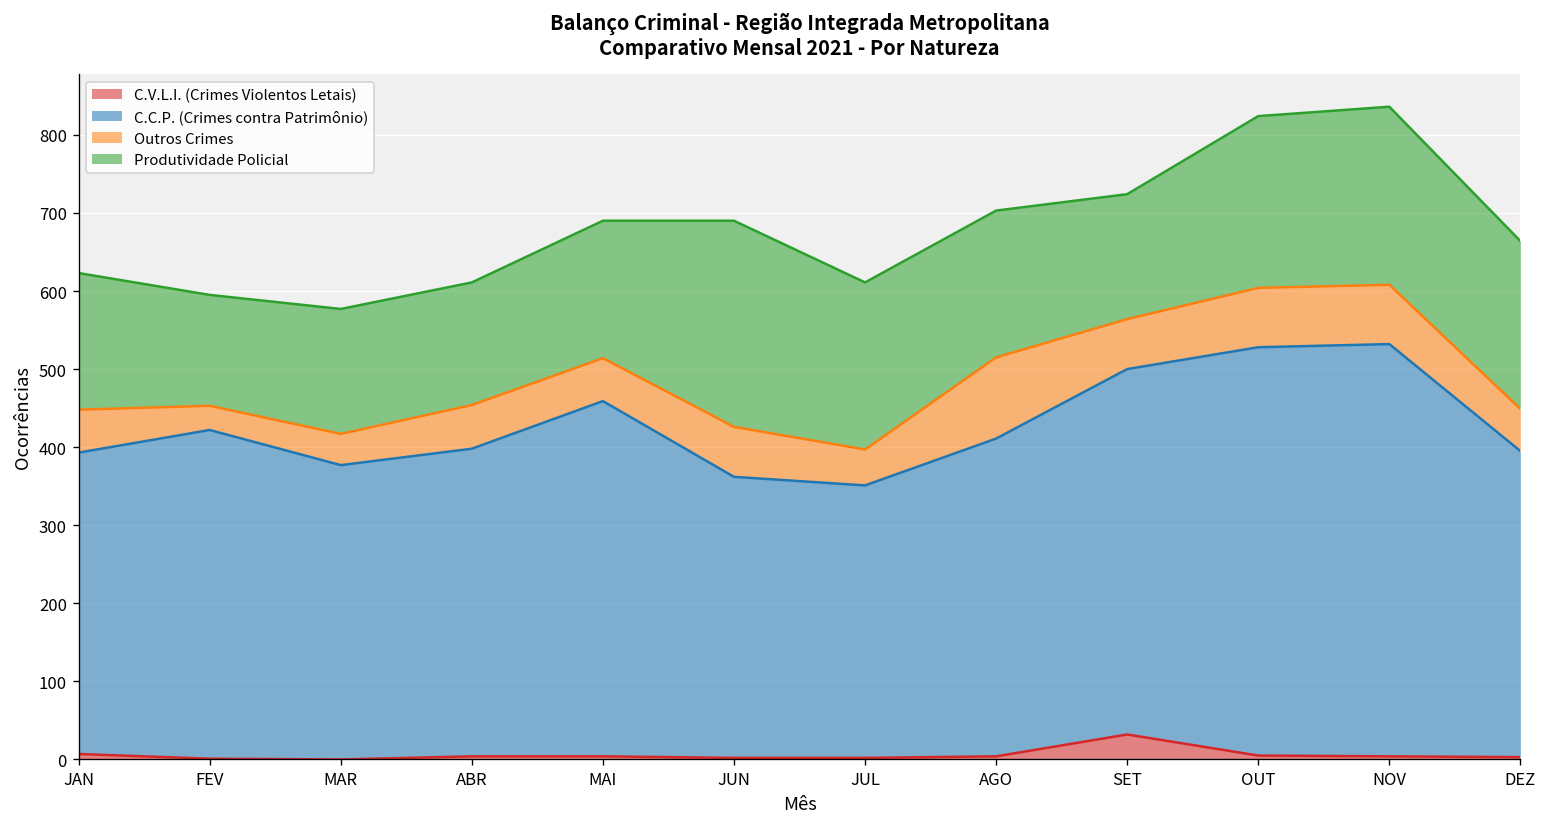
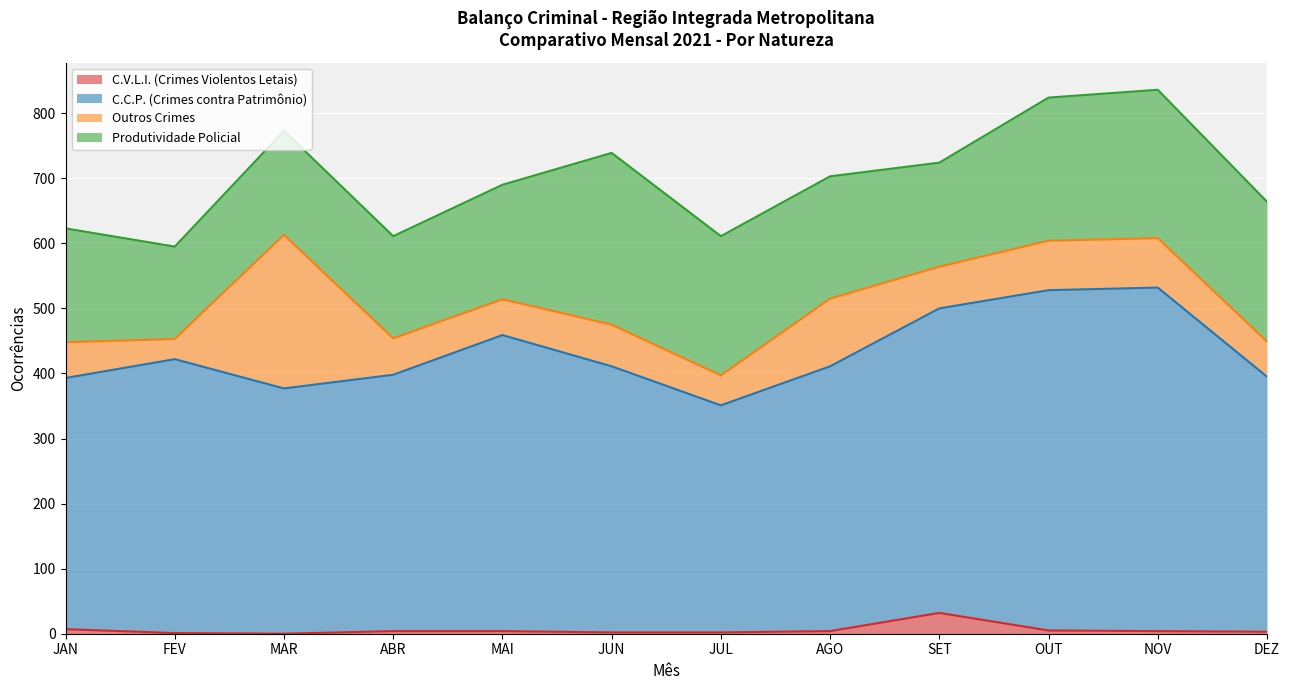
Outros Crimes, MAR: 40 -> 240
C.C.P. (Crimes contra Patrimônio), JUN: 360 -> 410
